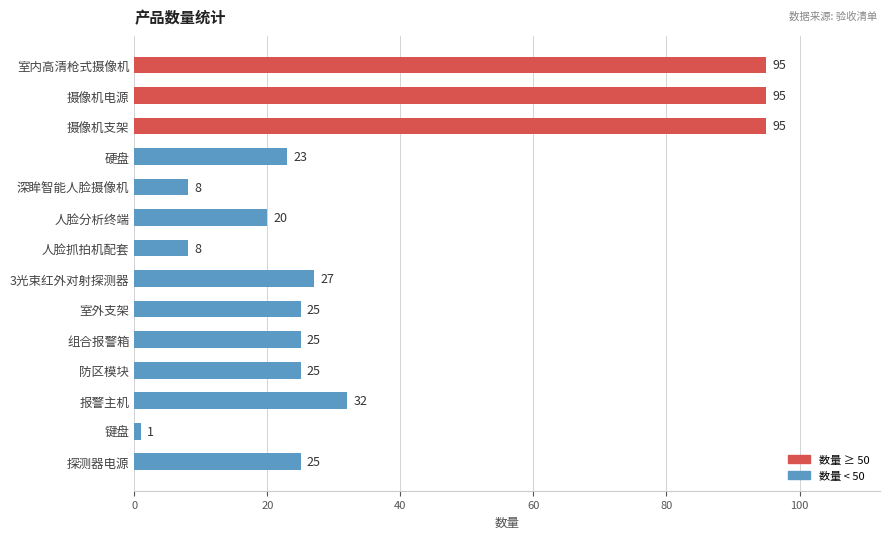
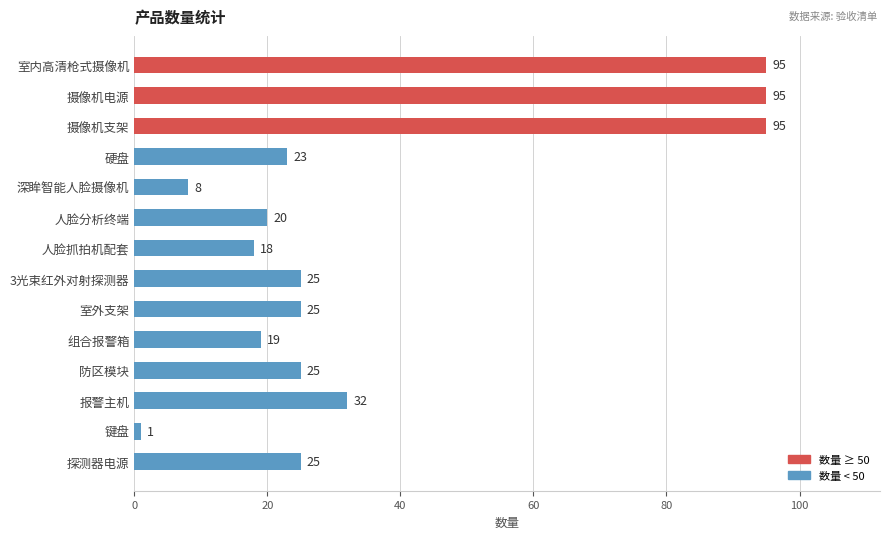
人脸抓拍机配套: 8 -> 18
3光束红外对射探测器: 27 -> 25
组合报警箱: 25 -> 19
